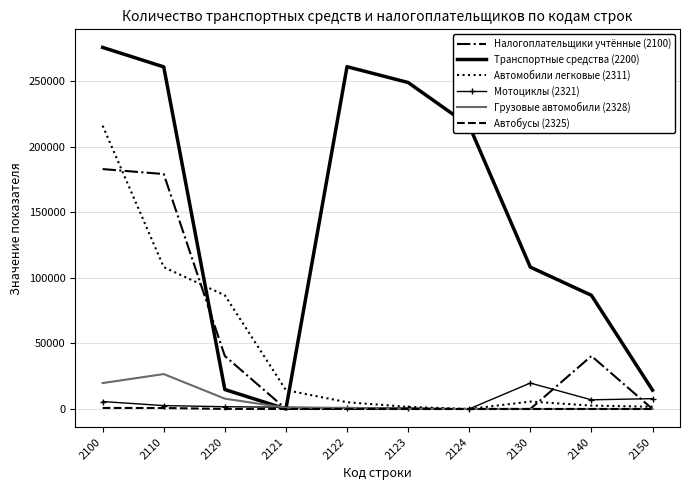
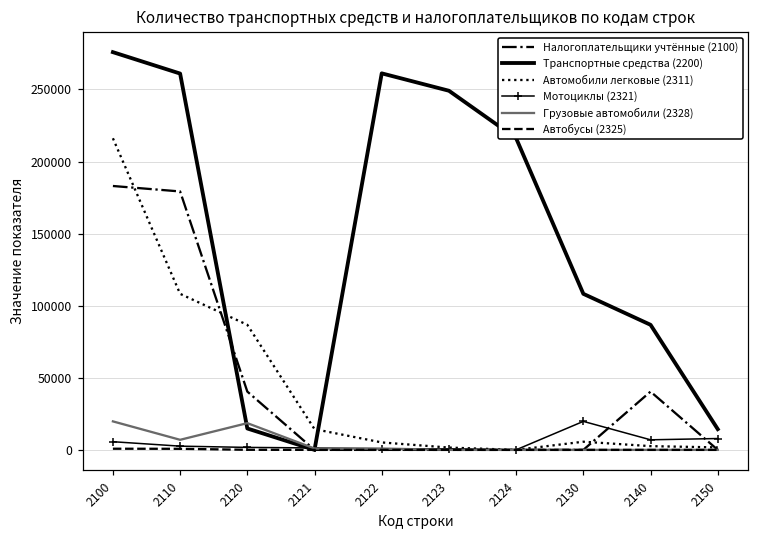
Грузовые автомобили (2328), 2110: 27000 -> 7000
Грузовые автомобили (2328), 2120: 8000 -> 19000
